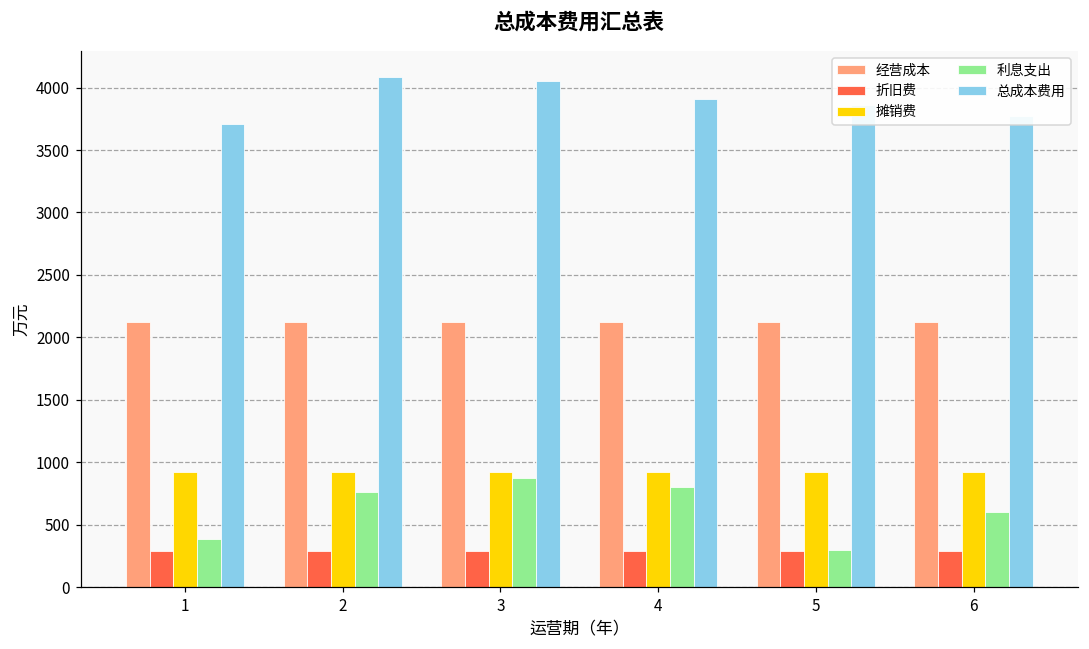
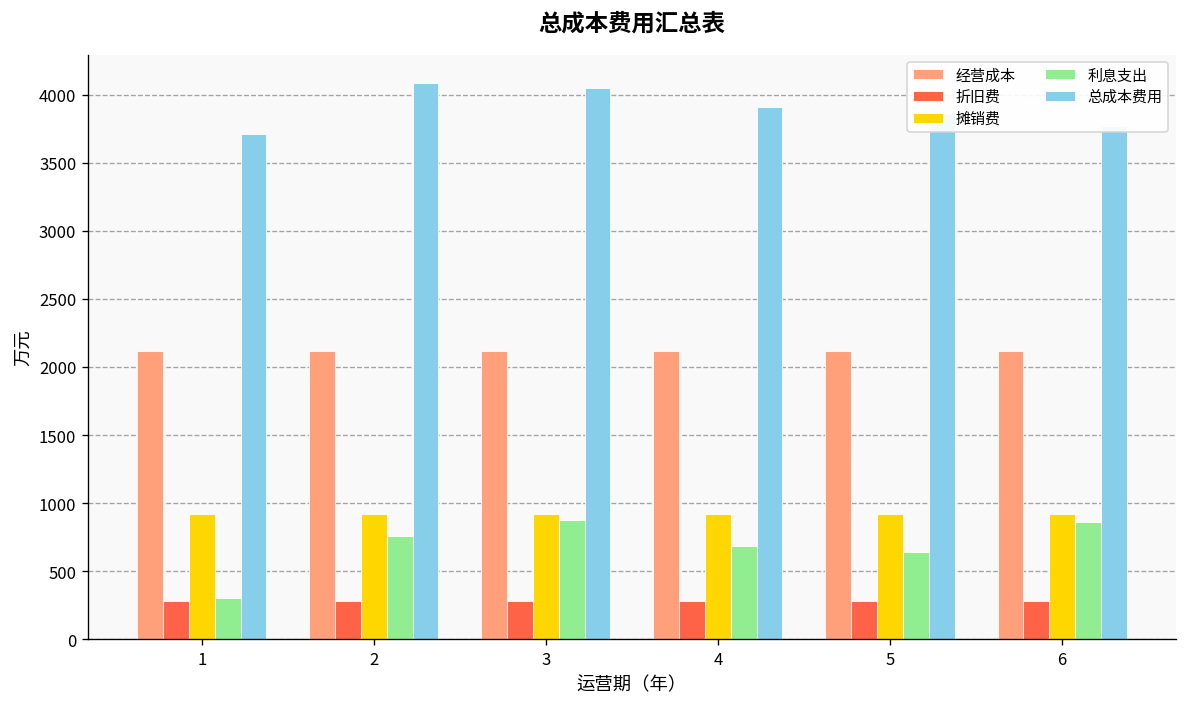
利息支出, 1: 390 -> 300
利息支出, 4: 800 -> 680
利息支出, 5: 300 -> 640
利息支出, 6: 600 -> 860
